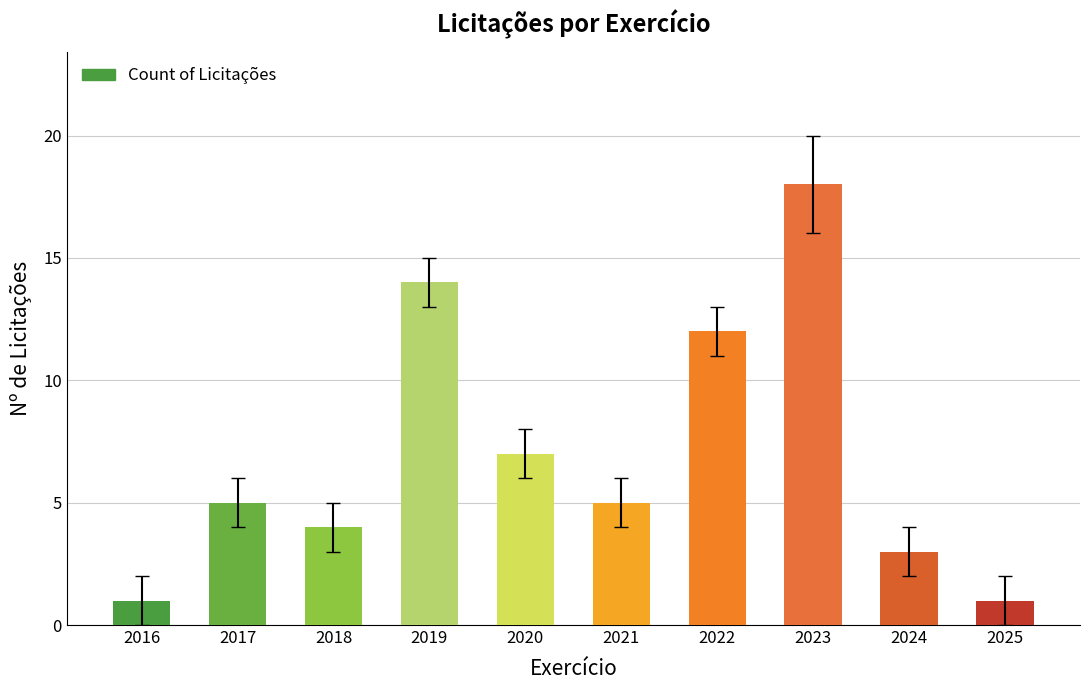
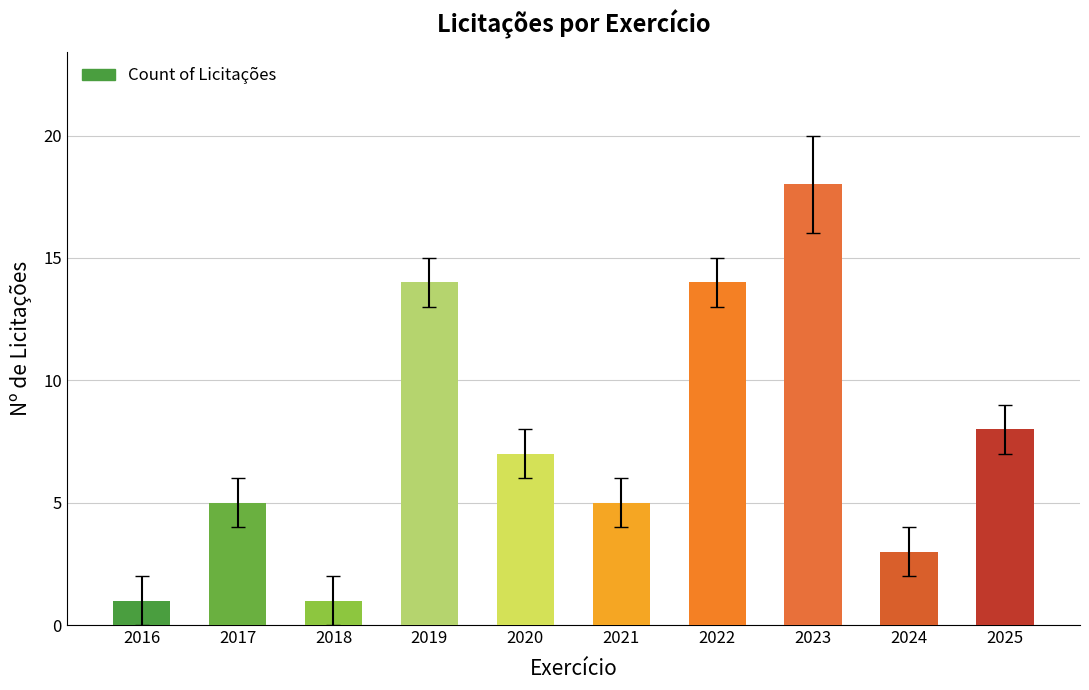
Count of Licitações, 2018: 4 -> 1
Count of Licitações, 2022: 12 -> 14
Count of Licitações, 2025: 1 -> 8
